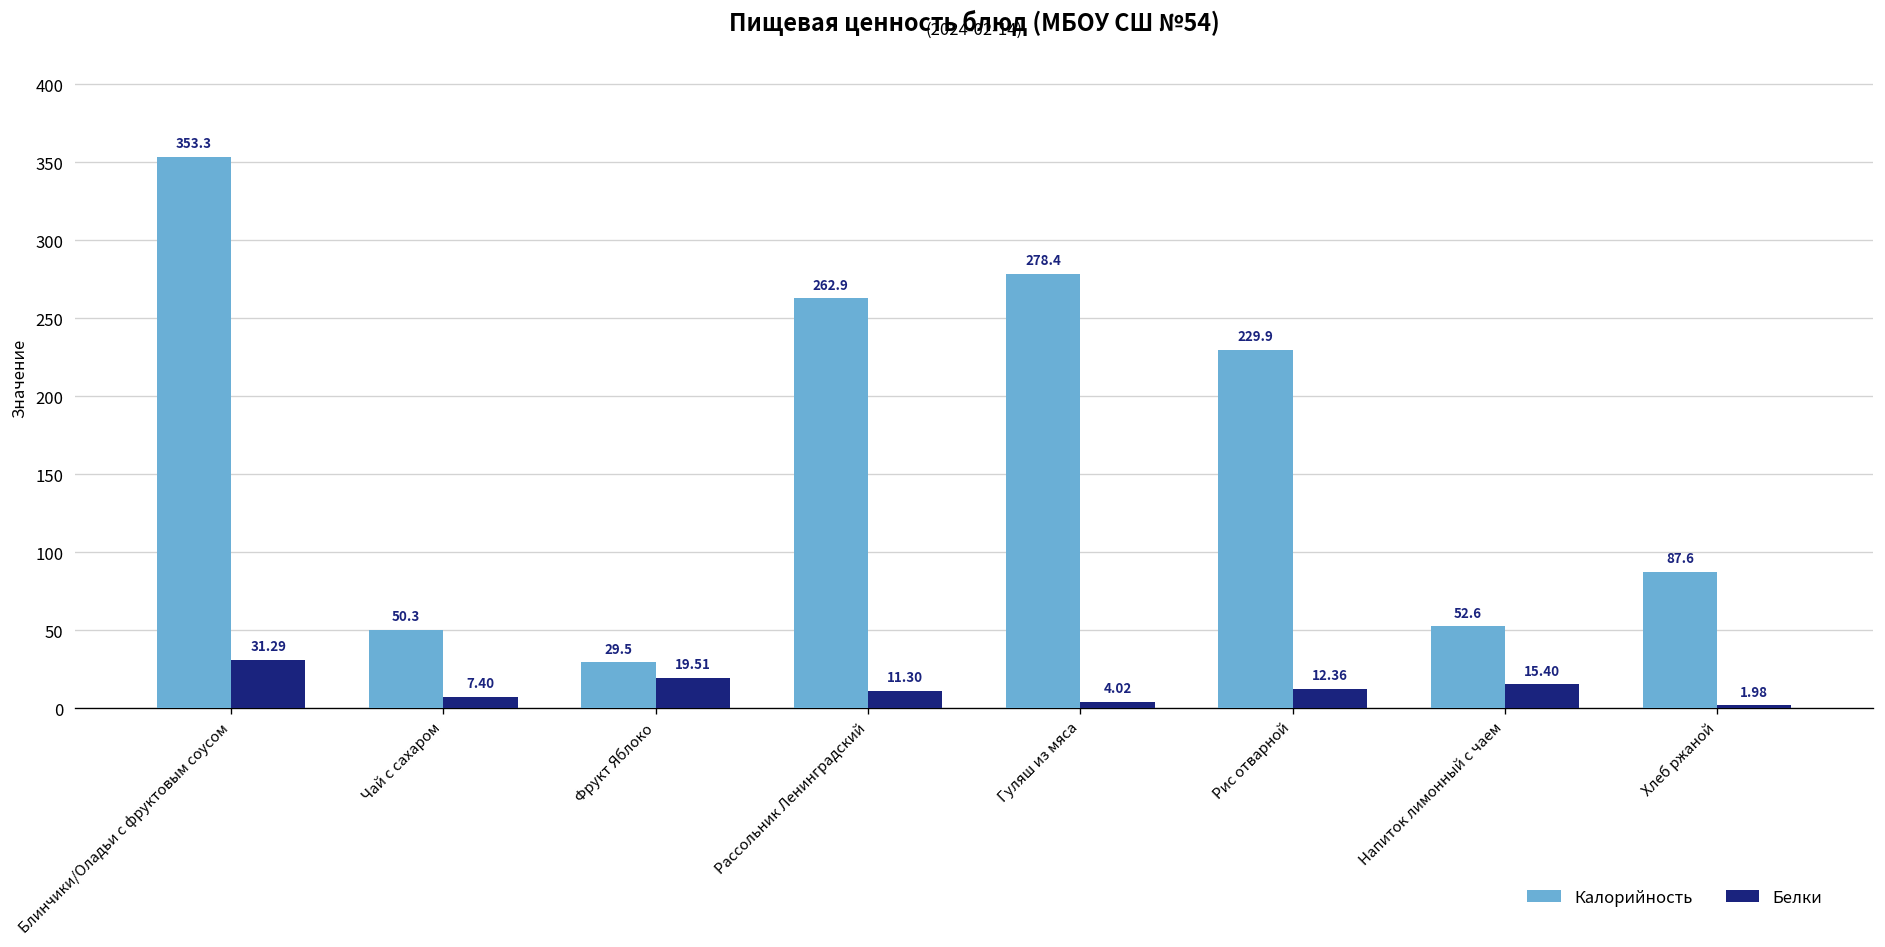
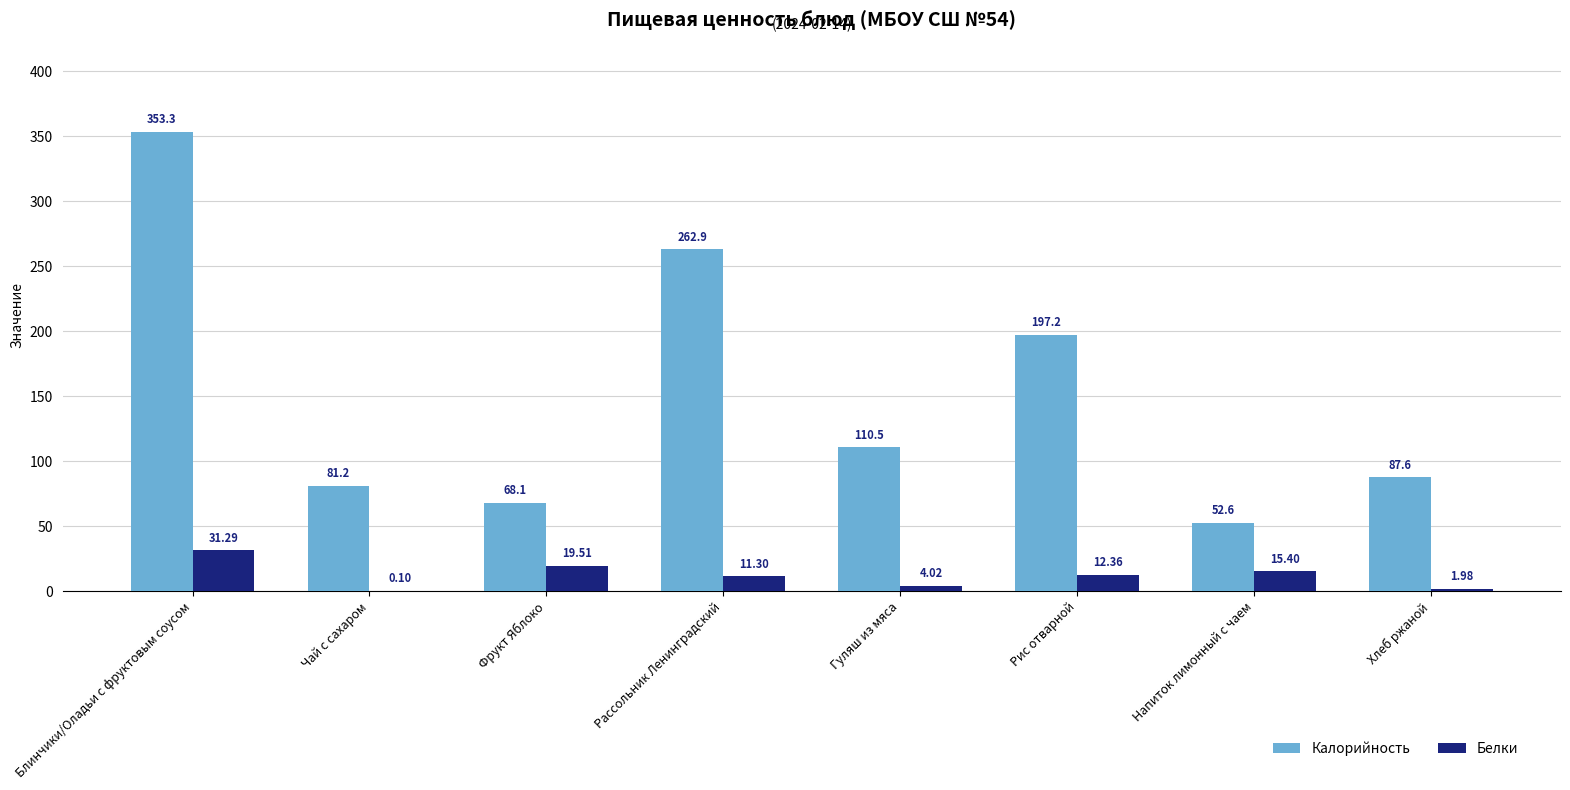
Калорийность, Чай с сахаром: 50.3 -> 81.2
Белки, Чай с сахаром: 7.40 -> 0.10
Калорийность, Фрукт Яблоко: 29.5 -> 68.1
Калорийность, Гуляш из мяса: 278.4 -> 110.5
Калорийность, Рис отварной: 229.9 -> 197.2
